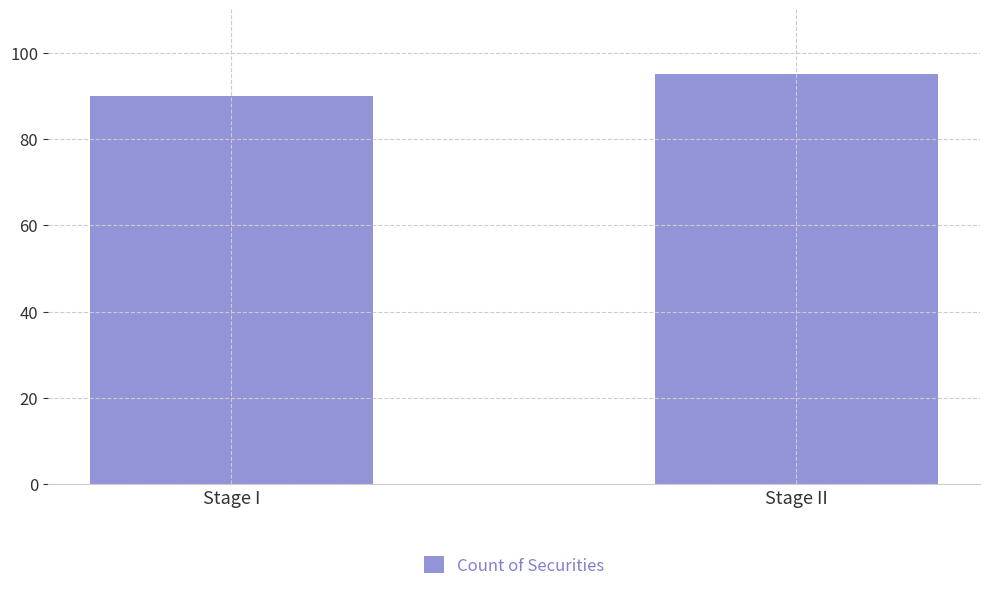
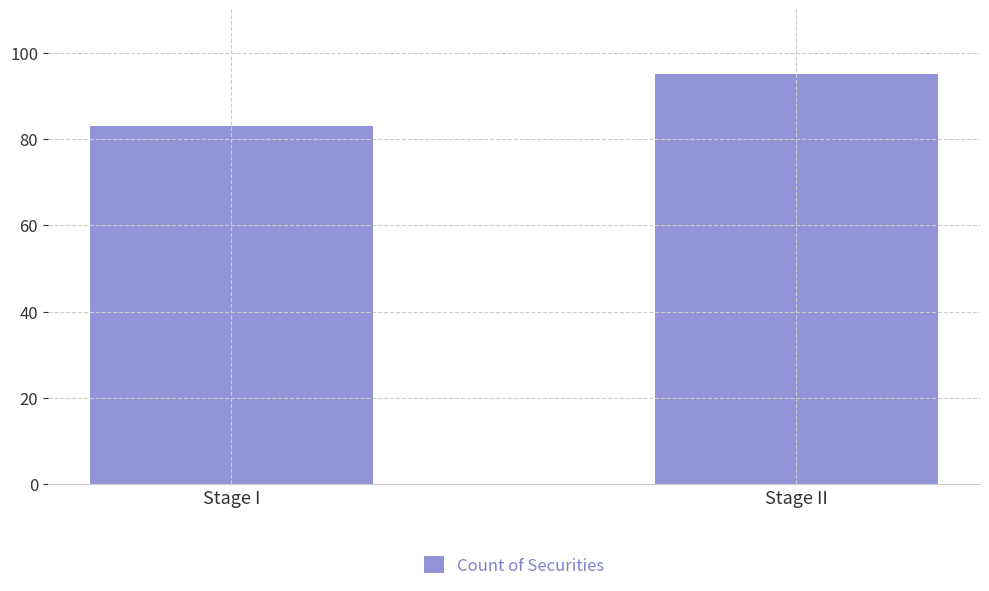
Stage I: 90 -> 83
